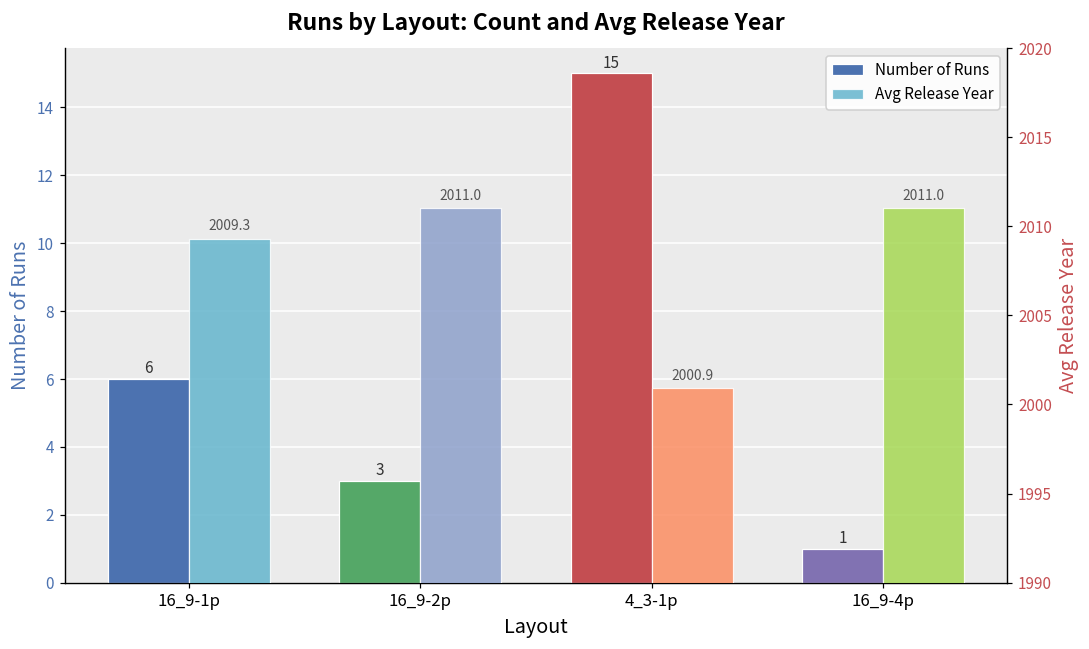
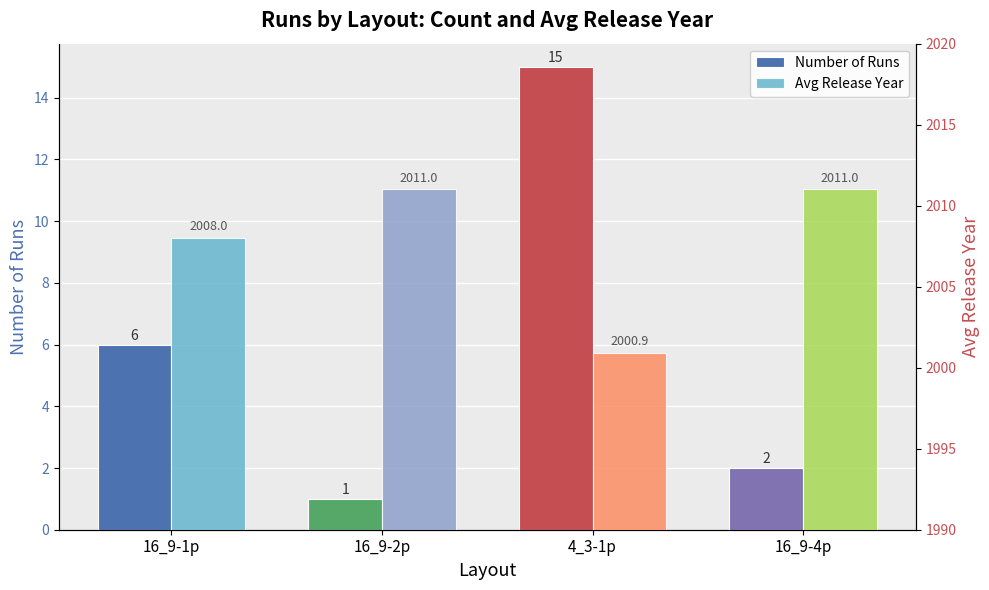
Number of Runs, 16_9-2p: 3 -> 1
Number of Runs, 16_9-4p: 1 -> 2
Avg Release Year, 16_9-1p: 2009.3 -> 2008.0
